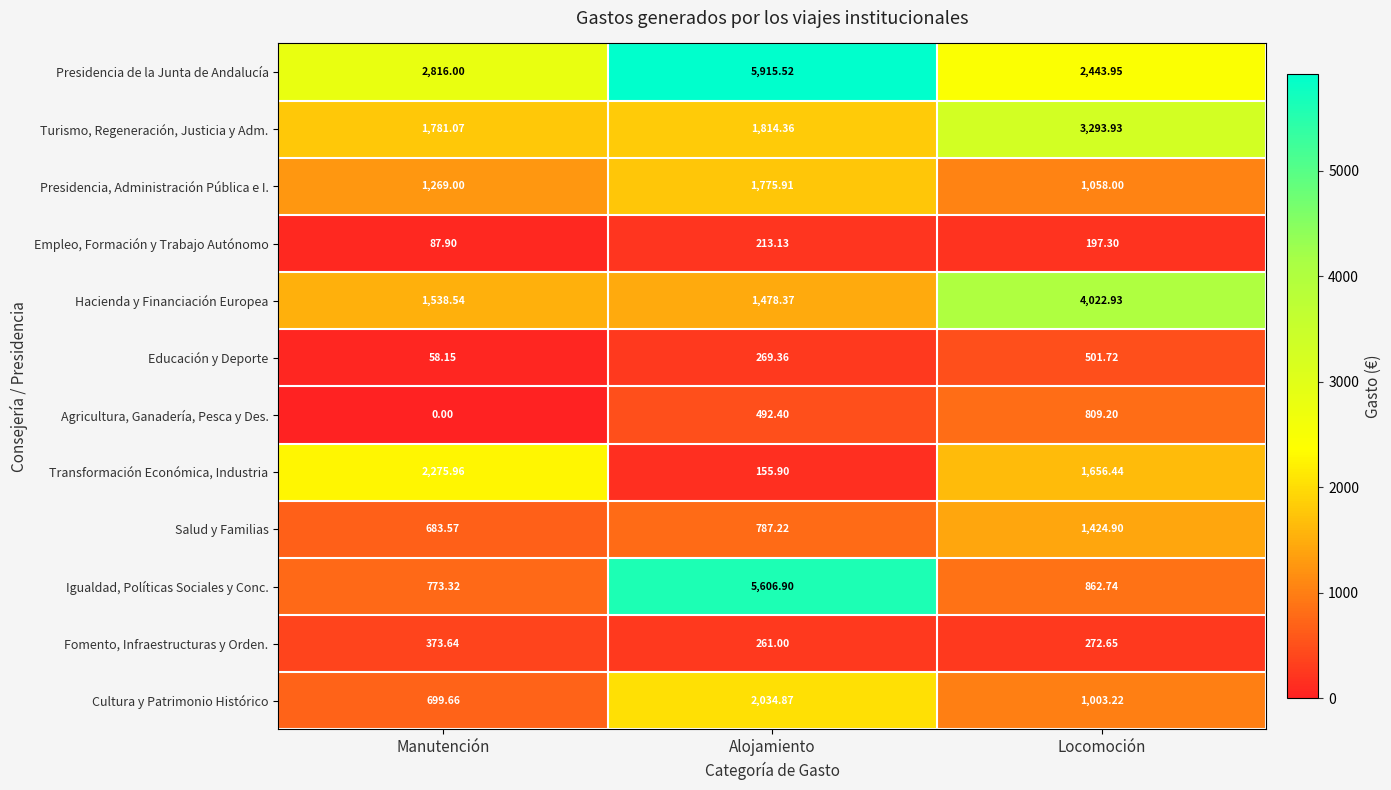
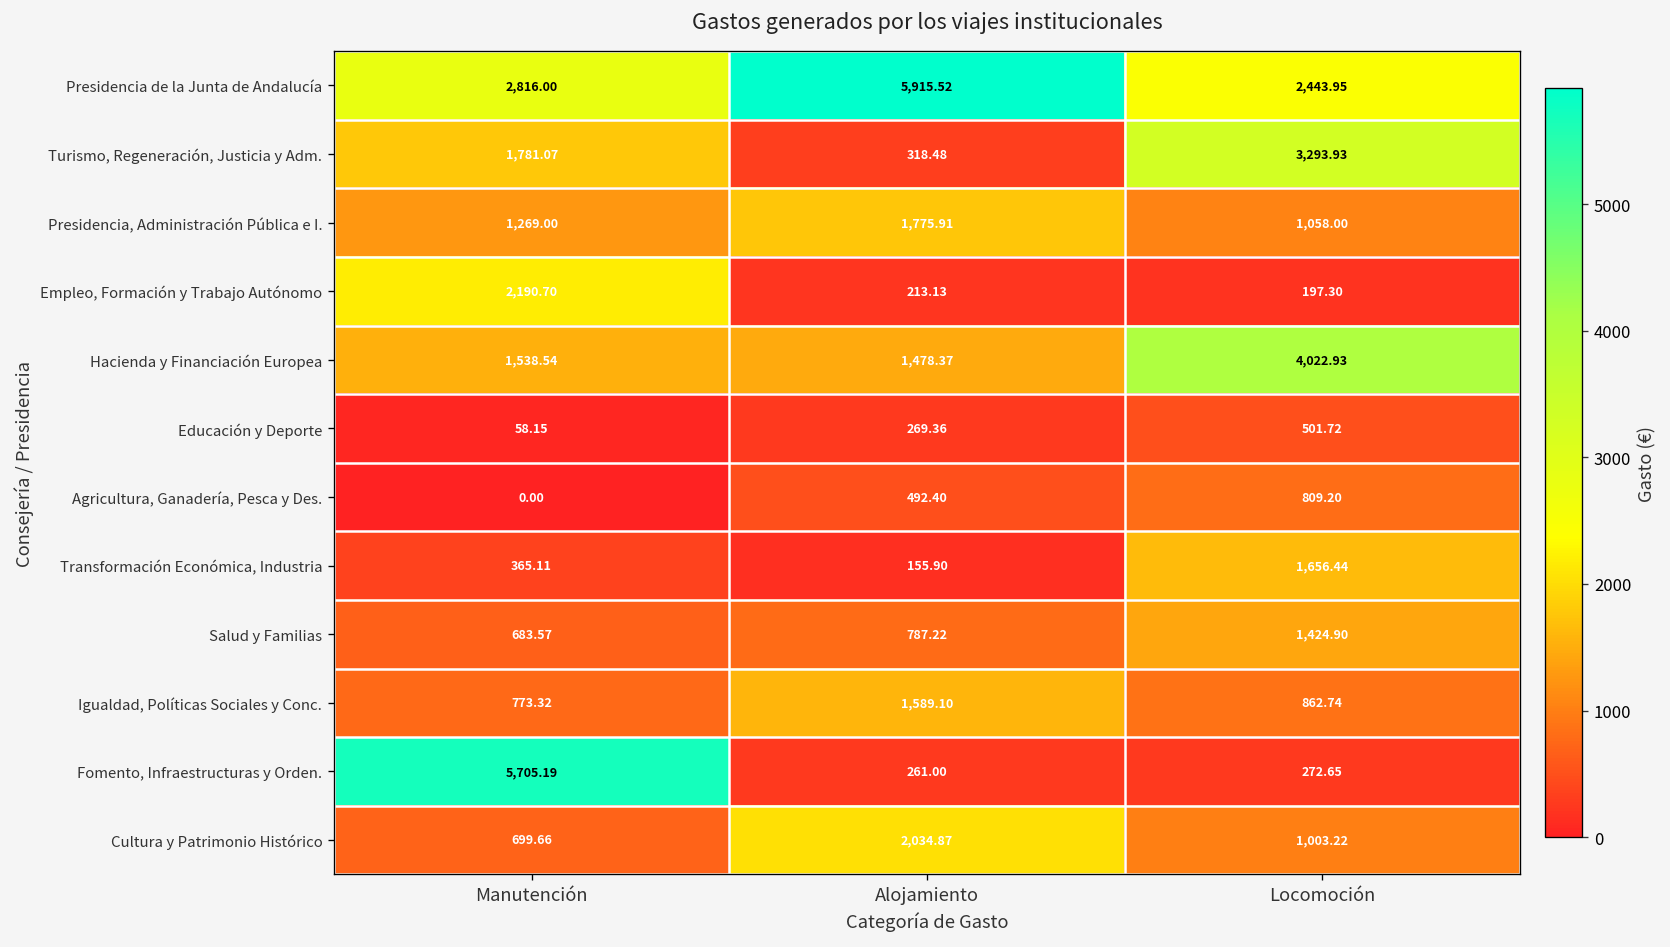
Turismo, Regeneración, Justicia y Adm., Alojamiento: 1,814.36 -> 318.48
Empleo, Formación y Trabajo Autónomo, Manutención: 87.90 -> 2,190.70
Transformación Económica, Industria, Manutención: 2,275.96 -> 365.11
Igualdad, Políticas Sociales y Conc., Alojamiento: 5,606.90 -> 1,589.10
Fomento, Infraestructuras y Orden., Manutención: 373.64 -> 5,705.19
